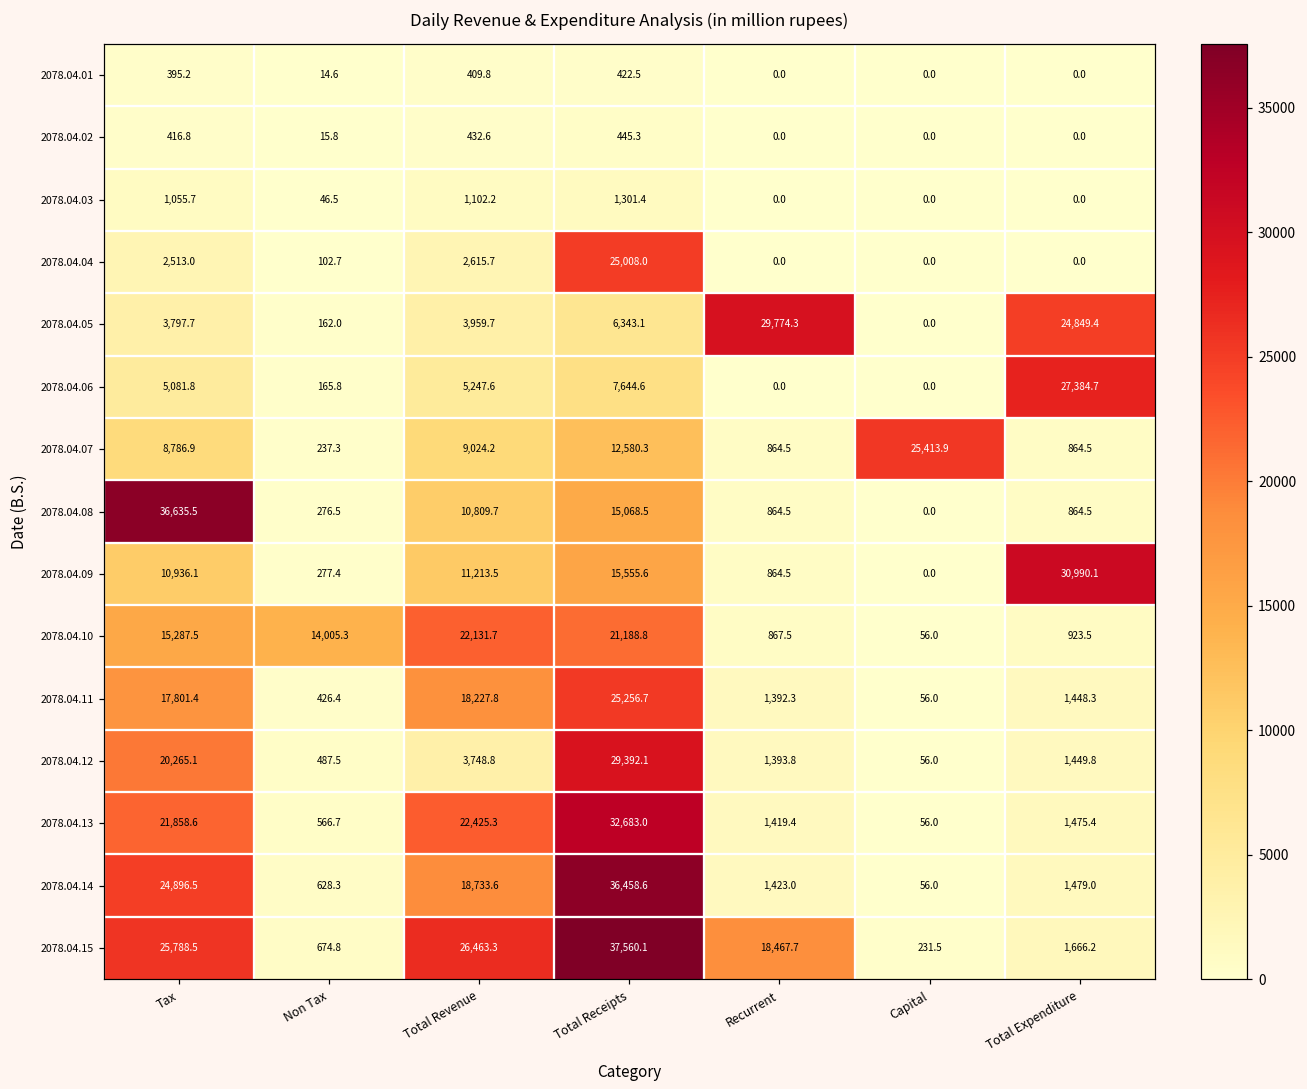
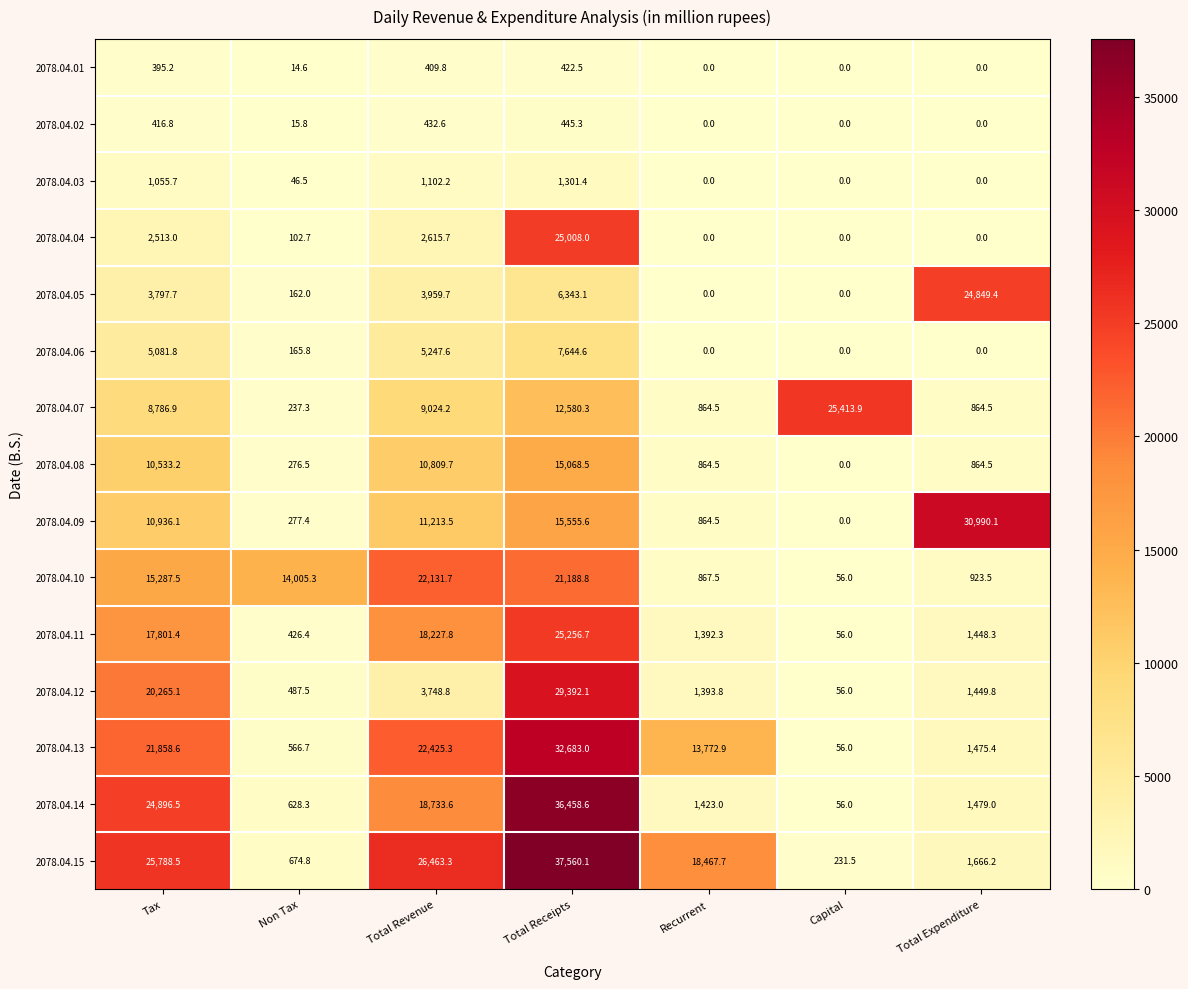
2078.04.05, Recurrent: 29,774.3 -> 0.0
2078.04.06, Total Expenditure: 27,384.7 -> 0.0
2078.04.08, Tax: 36,635.5 -> 10,533.2
2078.04.13, Recurrent: 1,419.4 -> 13,772.9
